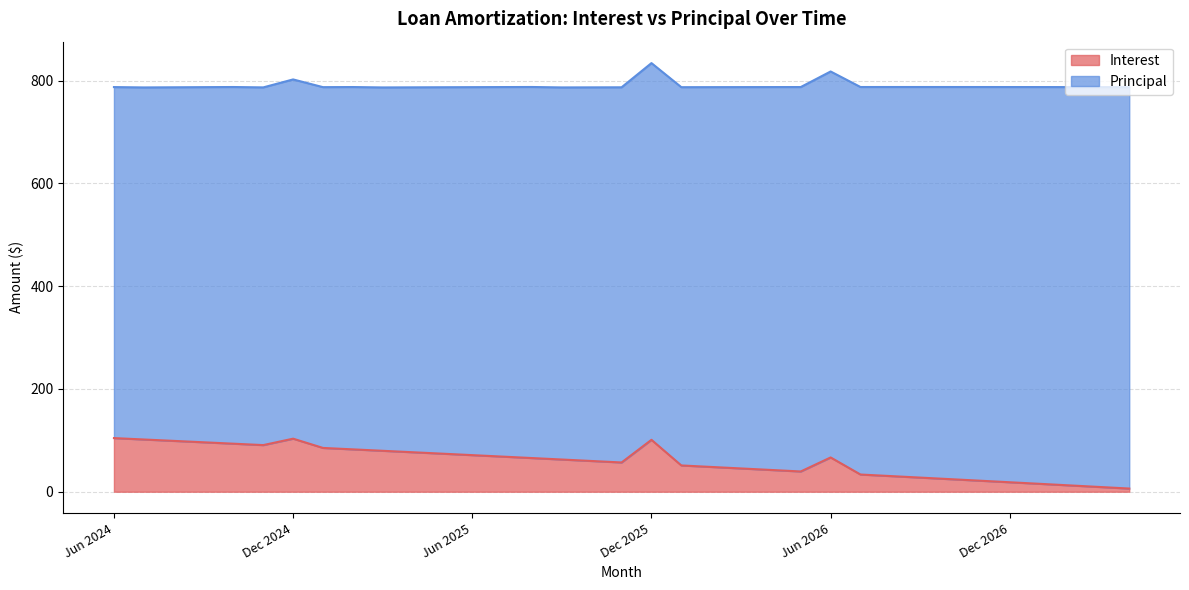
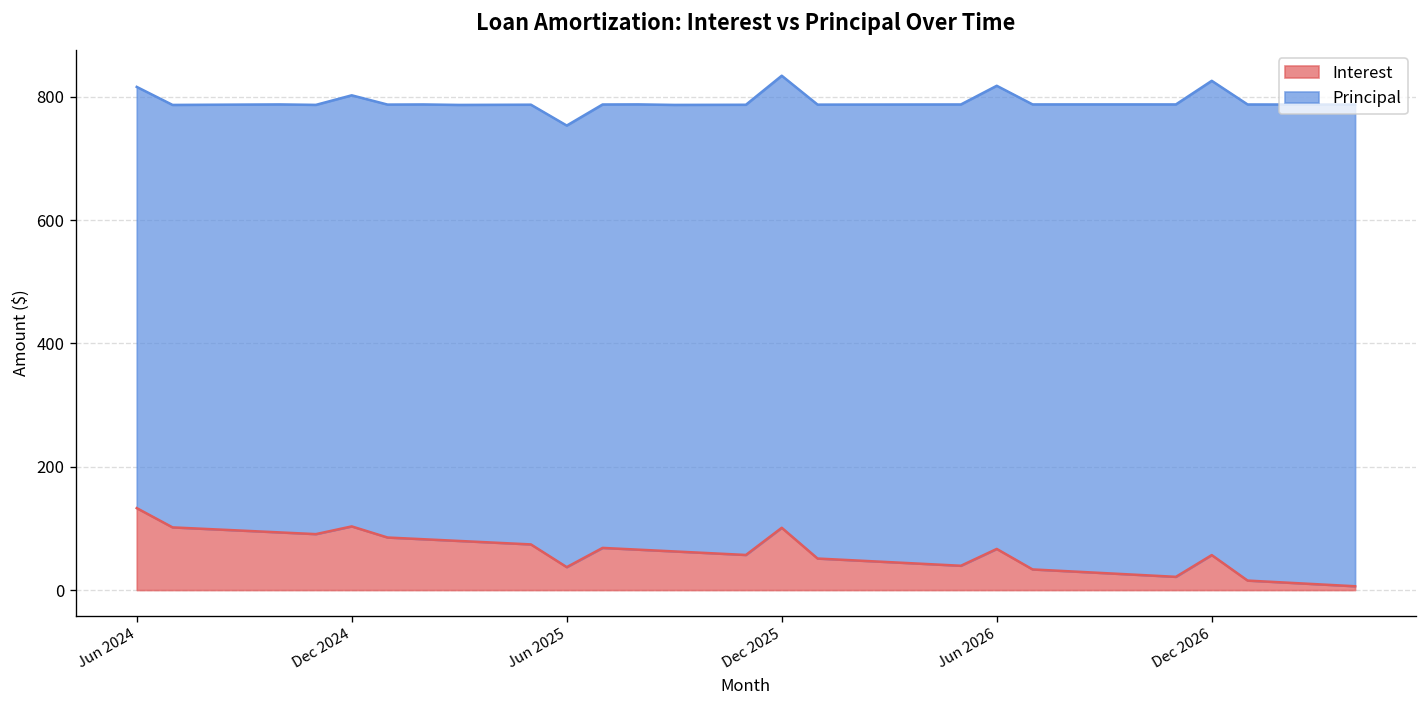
Interest, Jun 2024: 100 -> 130
Interest, Jun 2025: 70 -> 40
Interest, Dec 2026: 20 -> 60
